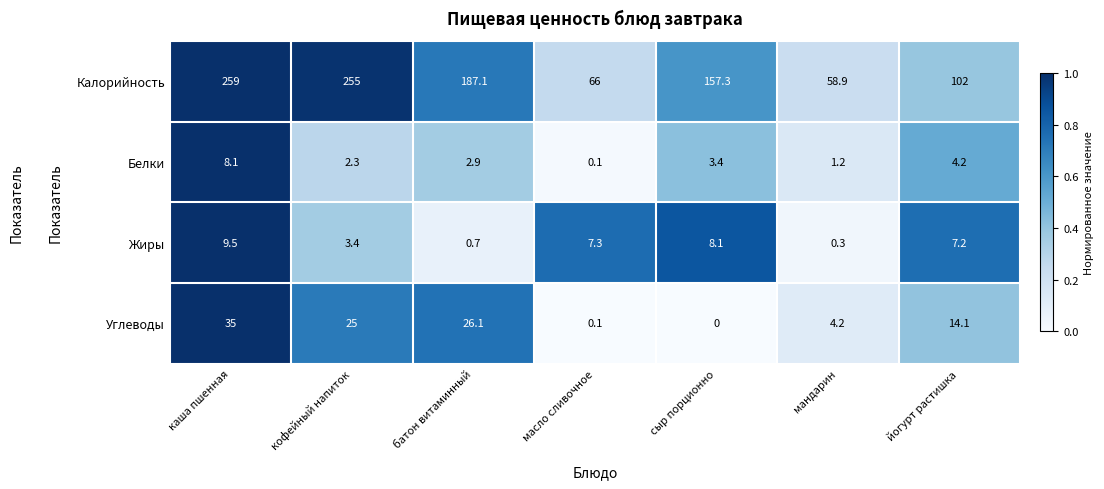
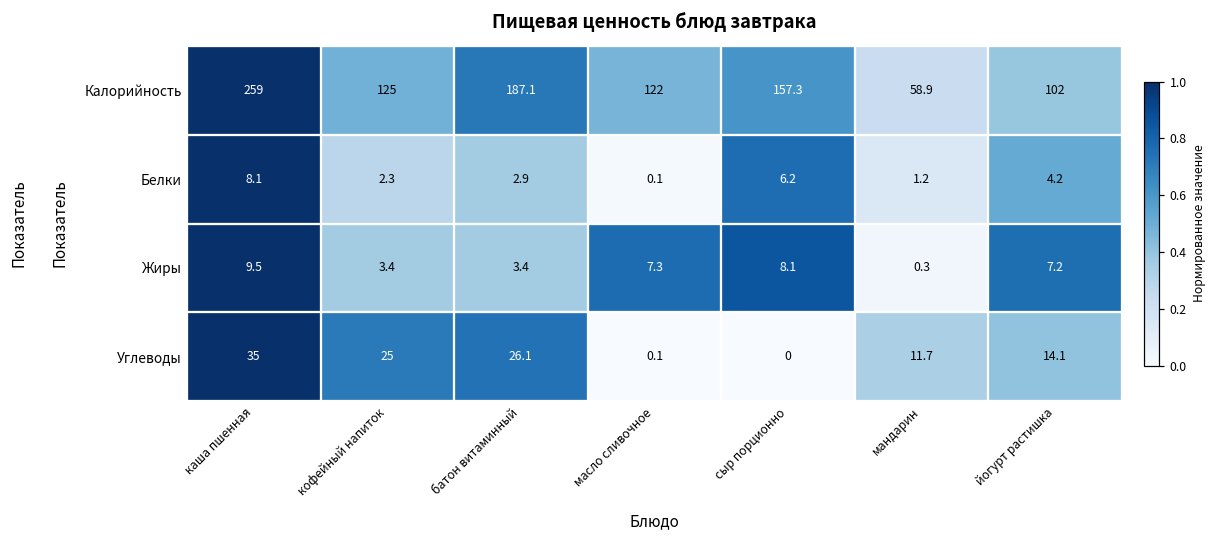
Калорийность, кофейный напиток: 255 -> 125
Калорийность, масло сливочное: 66 -> 122
Белки, сыр порционно: 3.4 -> 6.2
Жиры, батон витаминный: 0.7 -> 3.4
Углеводы, мандарин: 4.2 -> 11.7
